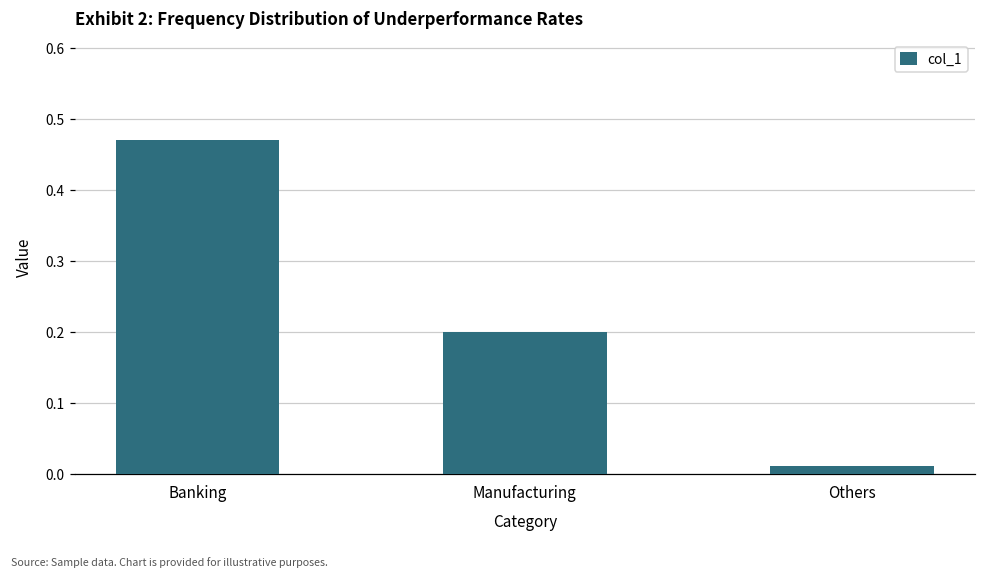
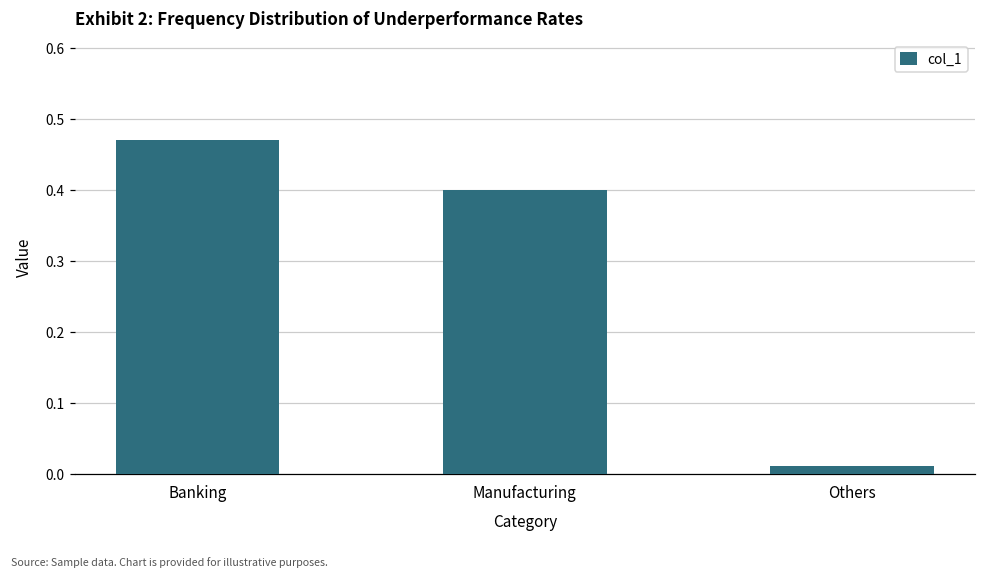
Manufacturing: 0.2 -> 0.4
